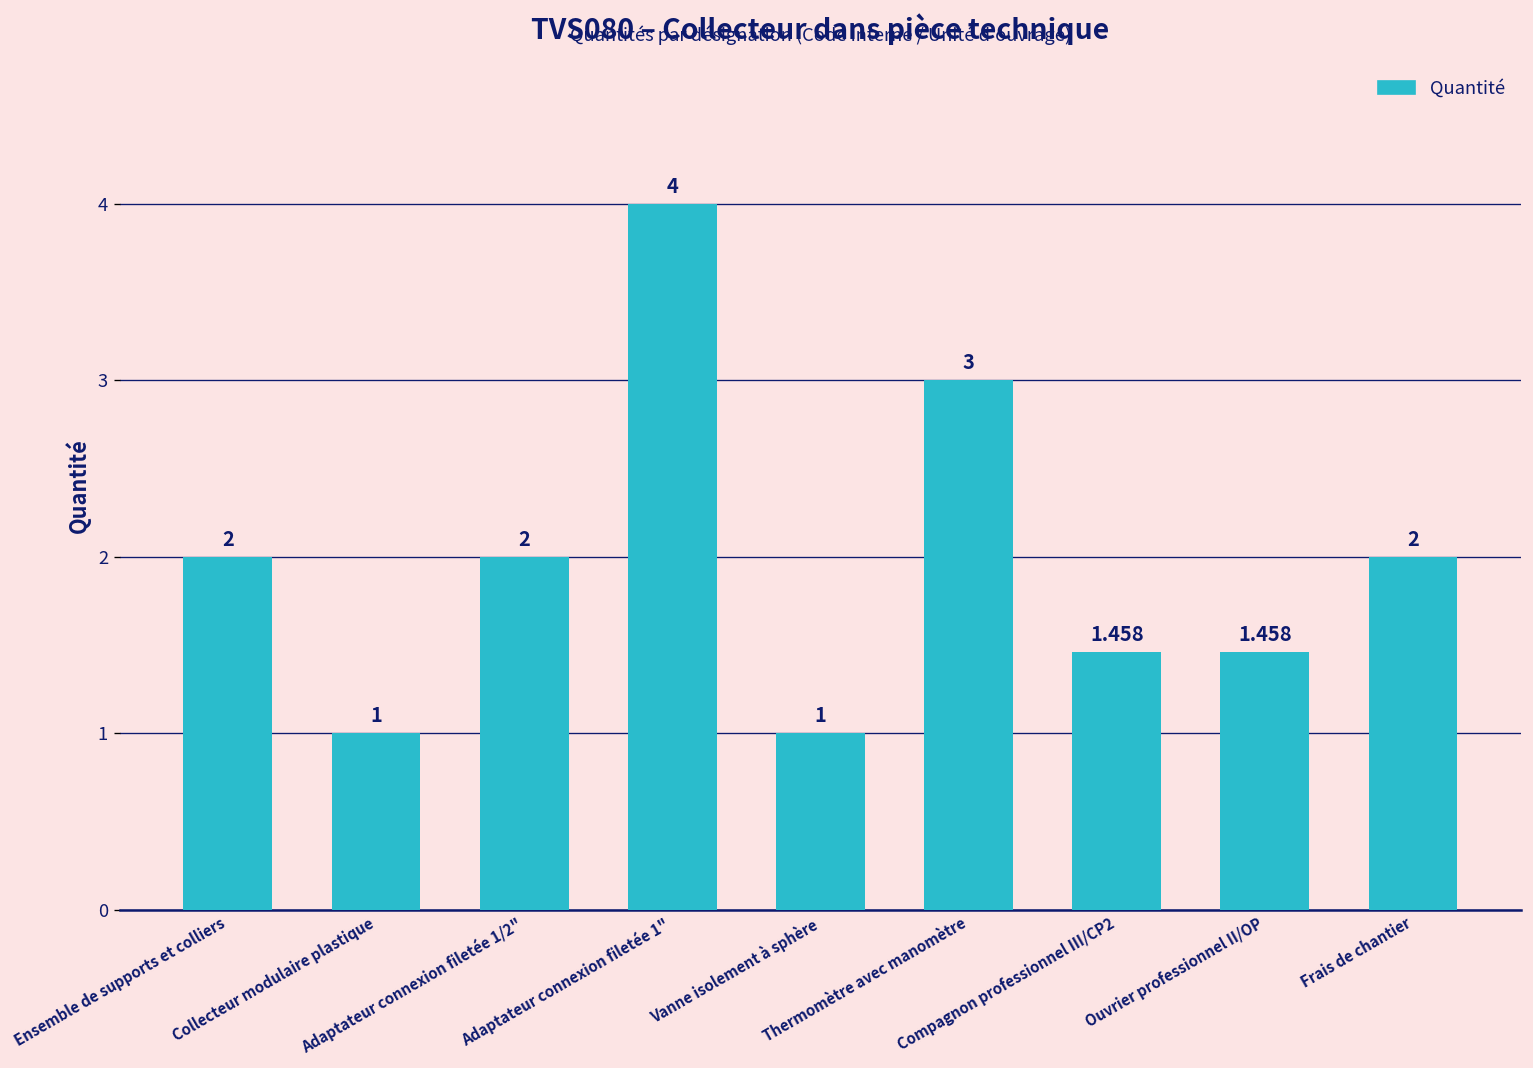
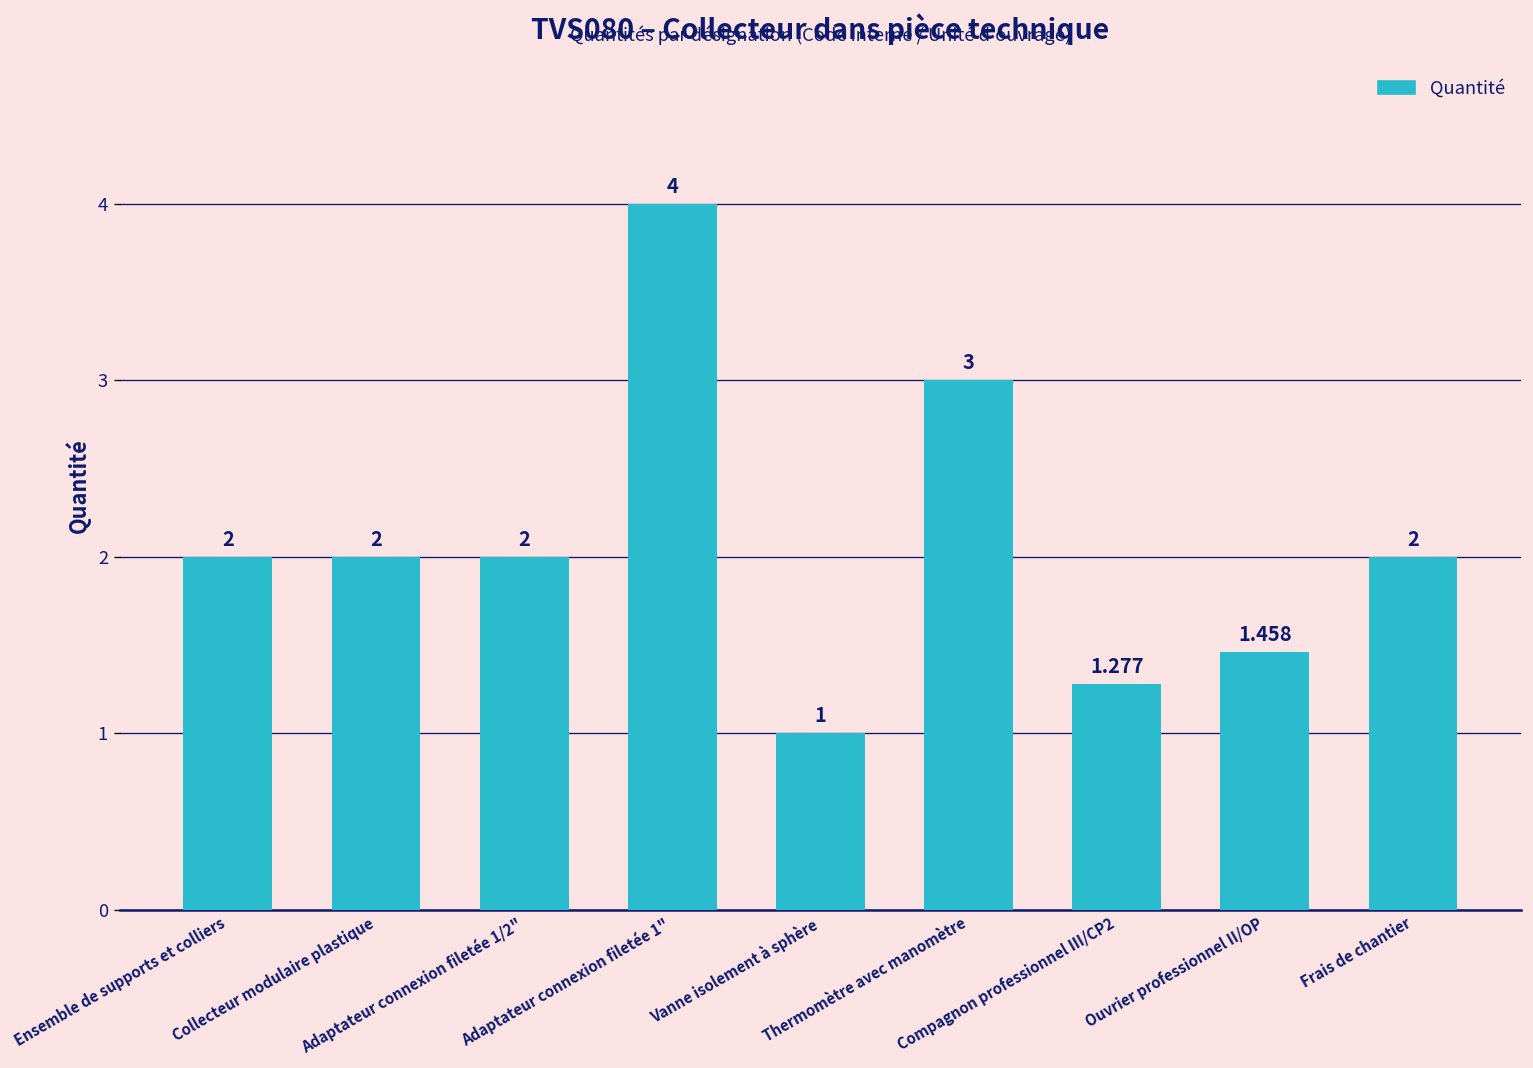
Collecteur modulaire plastique: 1 -> 2
Compagnon professionnel III/CP2: 1.458 -> 1.277
